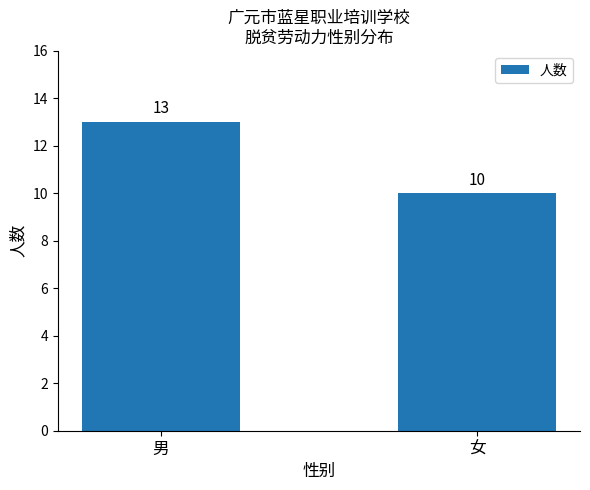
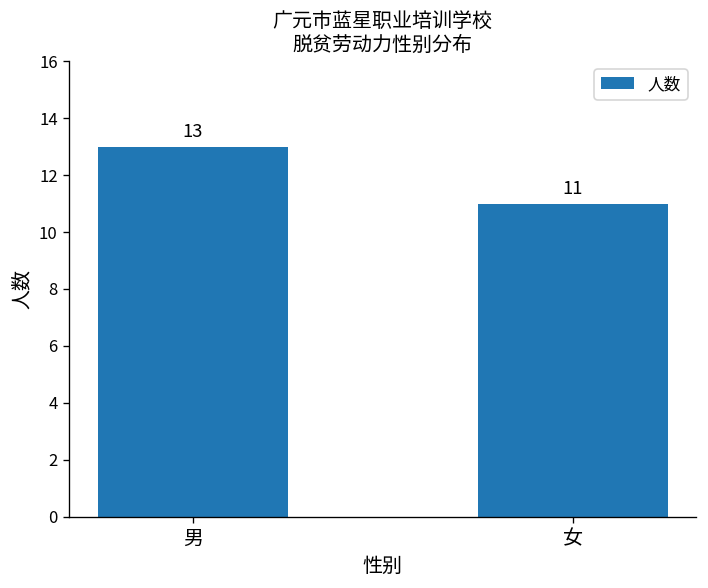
女: 10 -> 11
